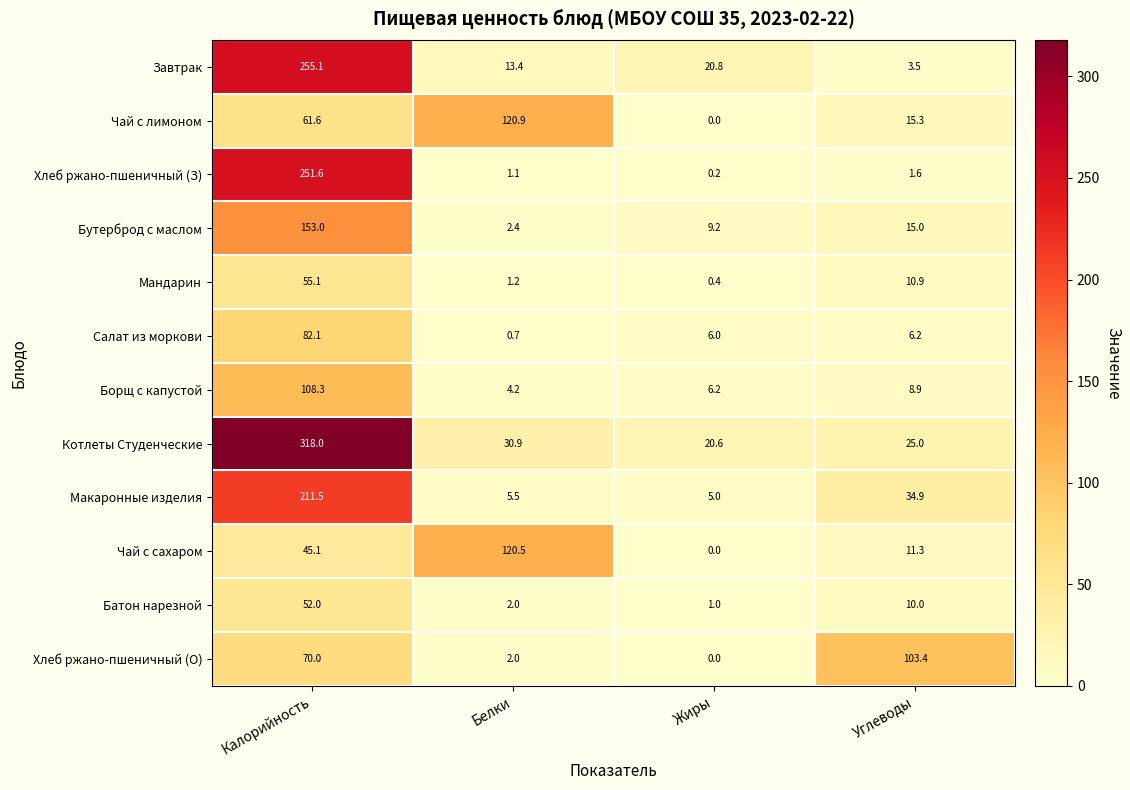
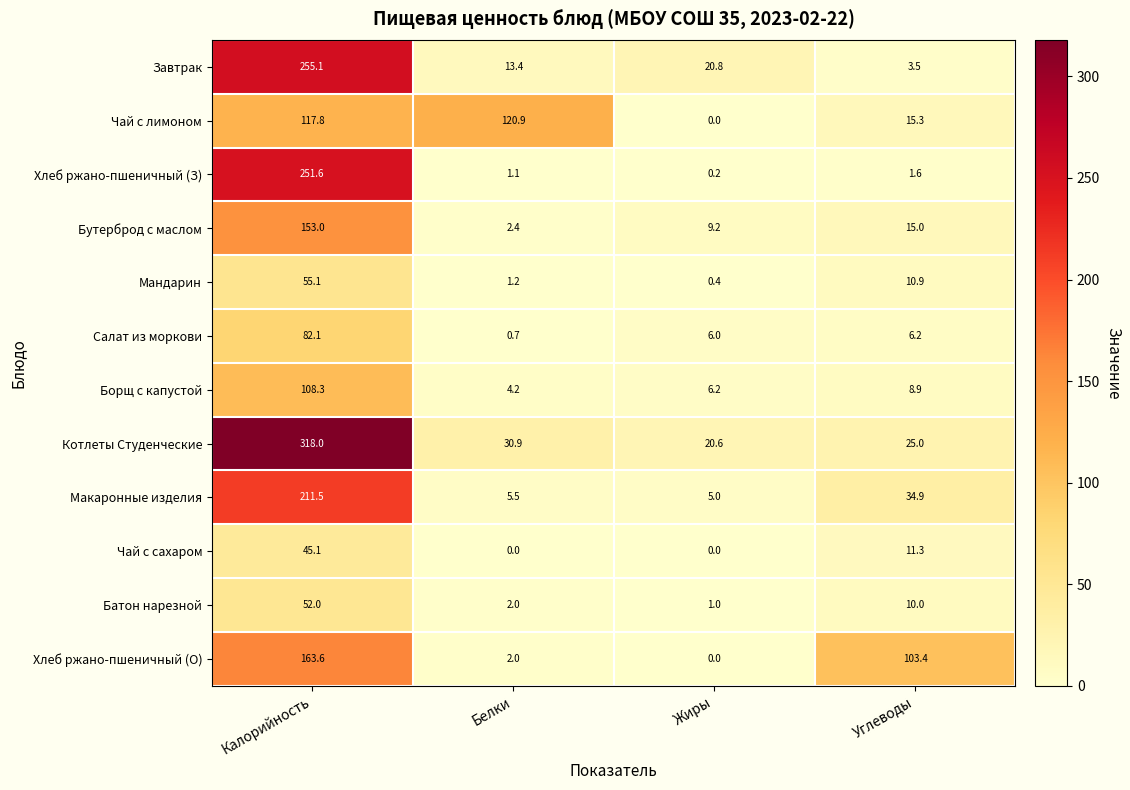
Чай с лимоном, Калорийность: 61.6 -> 117.8
Чай с сахаром, Белки: 120.5 -> 0.0
Хлеб ржано-пшеничный (О), Калорийность: 70.0 -> 163.6
